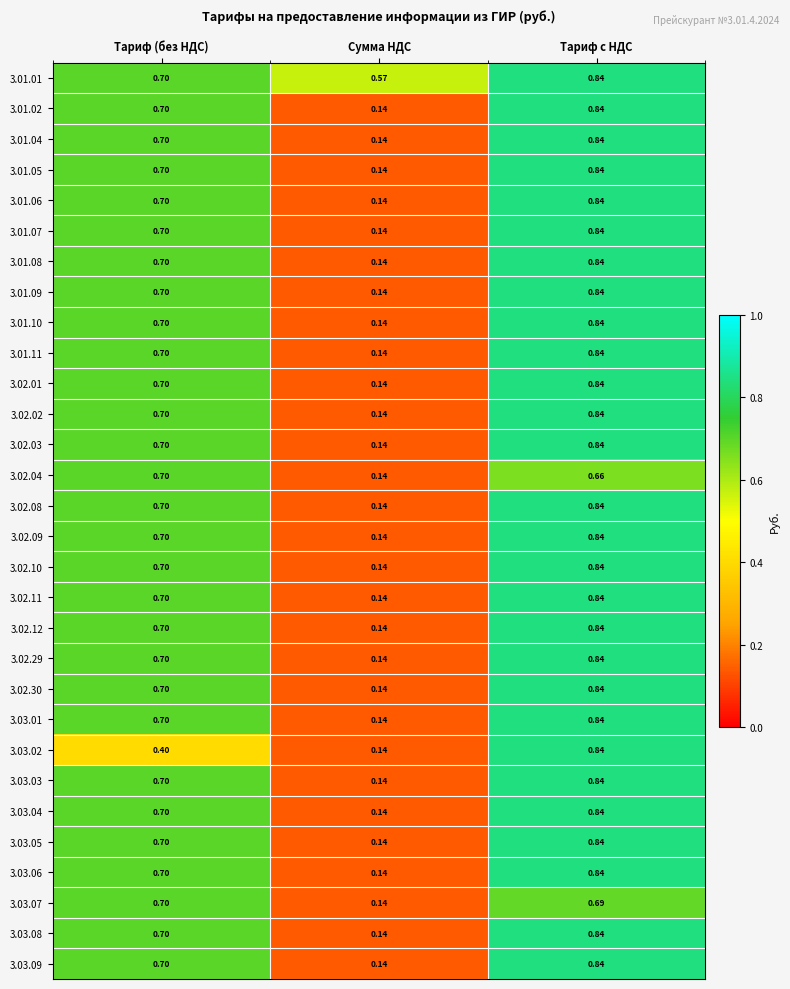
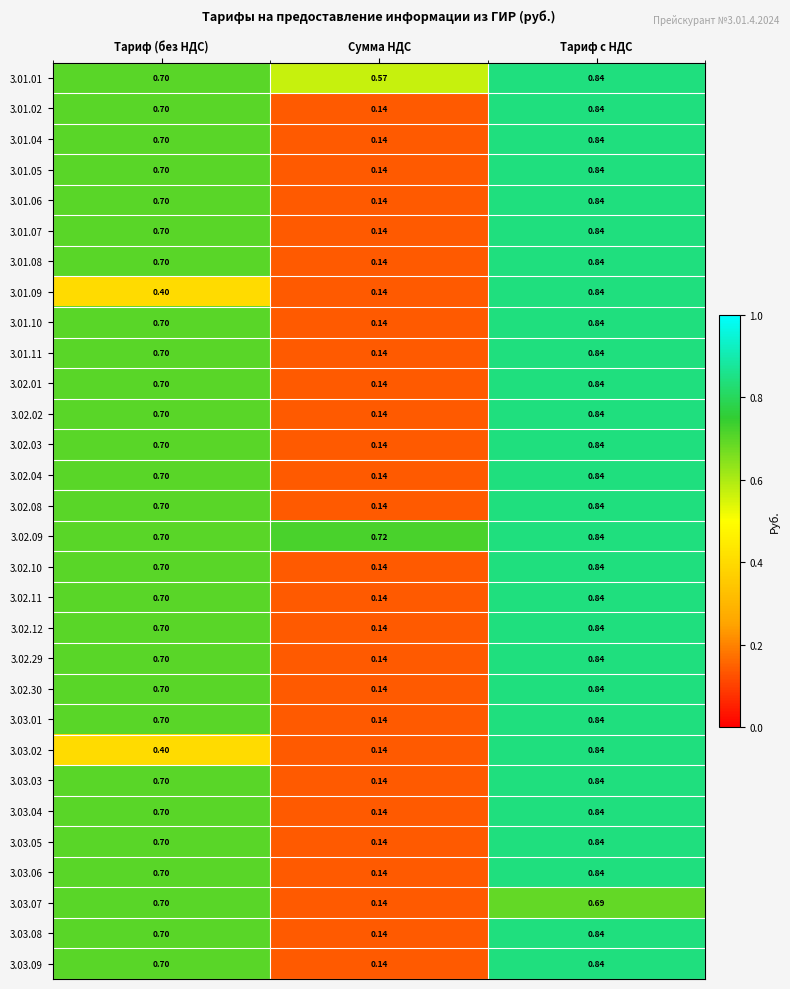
3.01.09, Тариф (без НДС): 0.70 -> 0.40
3.02.04, Тариф с НДС: 0.66 -> 0.84
3.02.09, Сумма НДС: 0.14 -> 0.72
